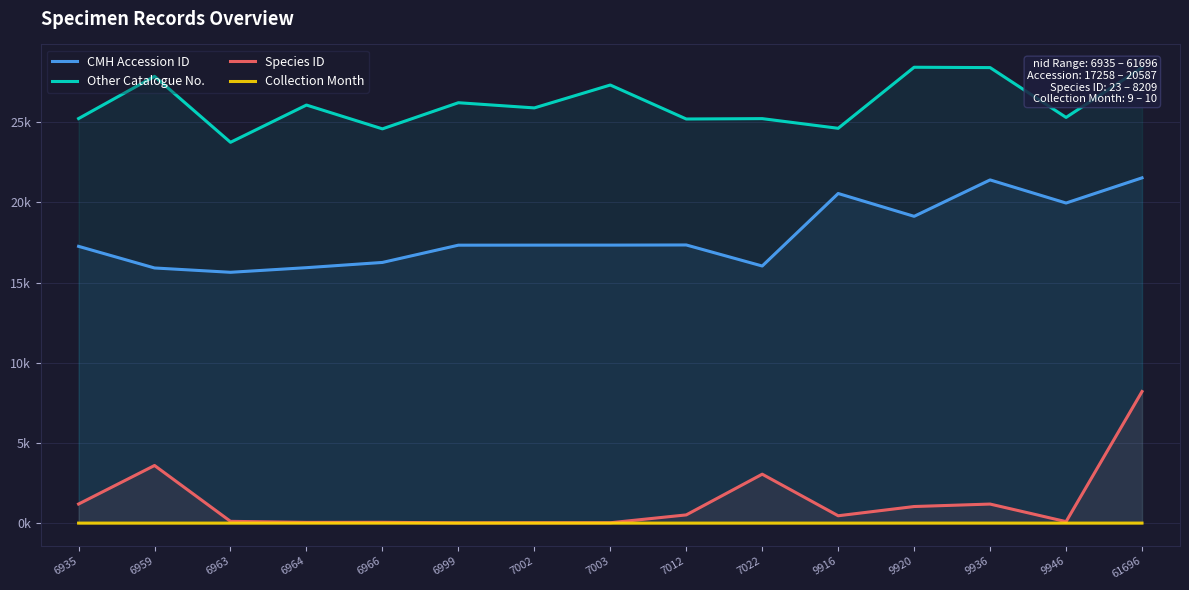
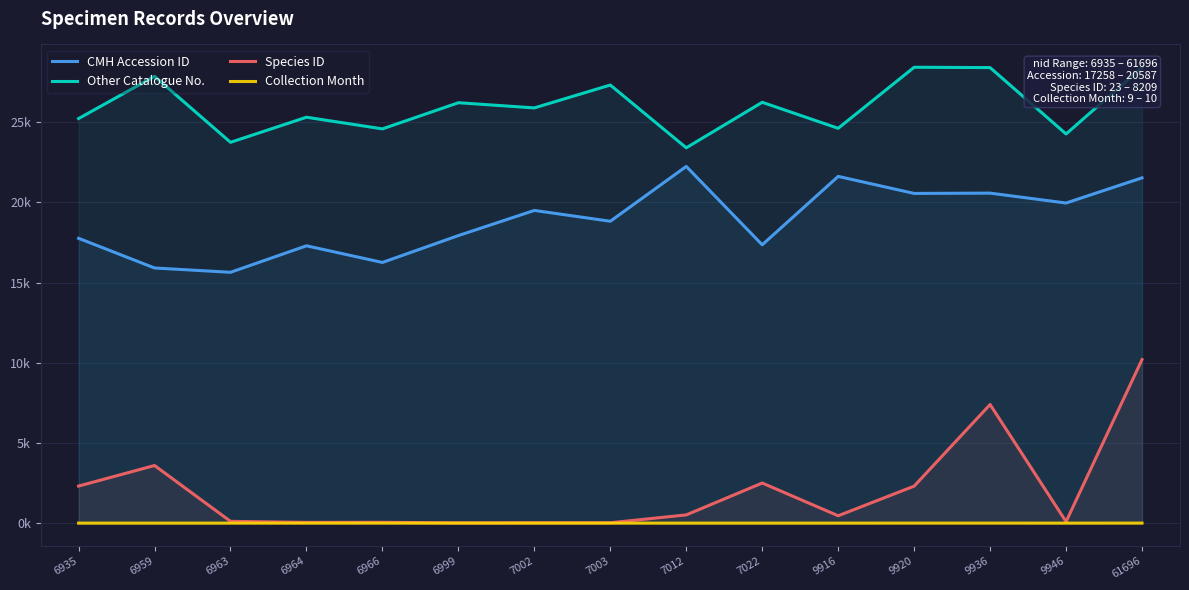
CMH Accession ID, 6935: 17300 -> 17800
Species ID, 6935: 1200 -> 2300
CMH Accession ID, 6964: 15900 -> 17300
Other Catalogue No., 6964: 26100 -> 25300
CMH Accession ID, 6999: 17300 -> 17900
CMH Accession ID, 7002: 17300 -> 19500
CMH Accession ID, 7003: 17300 -> 18800
CMH Accession ID, 7012: 17300 -> 22200
Other Catalogue No., 7012: 25200 -> 23400
CMH Accession ID, 7022: 16000 -> 17400
Other Catalogue No., 7022: 25200 -> 26200
Species ID, 7022: 3100 -> 2500
CMH Accession ID, 9916: 20600 -> 21600
CMH Accession ID, 9920: 19100 -> 20600
Species ID, 9920: 1000 -> 2300
CMH Accession ID, 9936: 21400 -> 20600
Species ID, 9936: 1200 -> 7400
Other Catalogue No., 9946: 25300 -> 24300
Species ID, 61696: 8200 -> 10200
